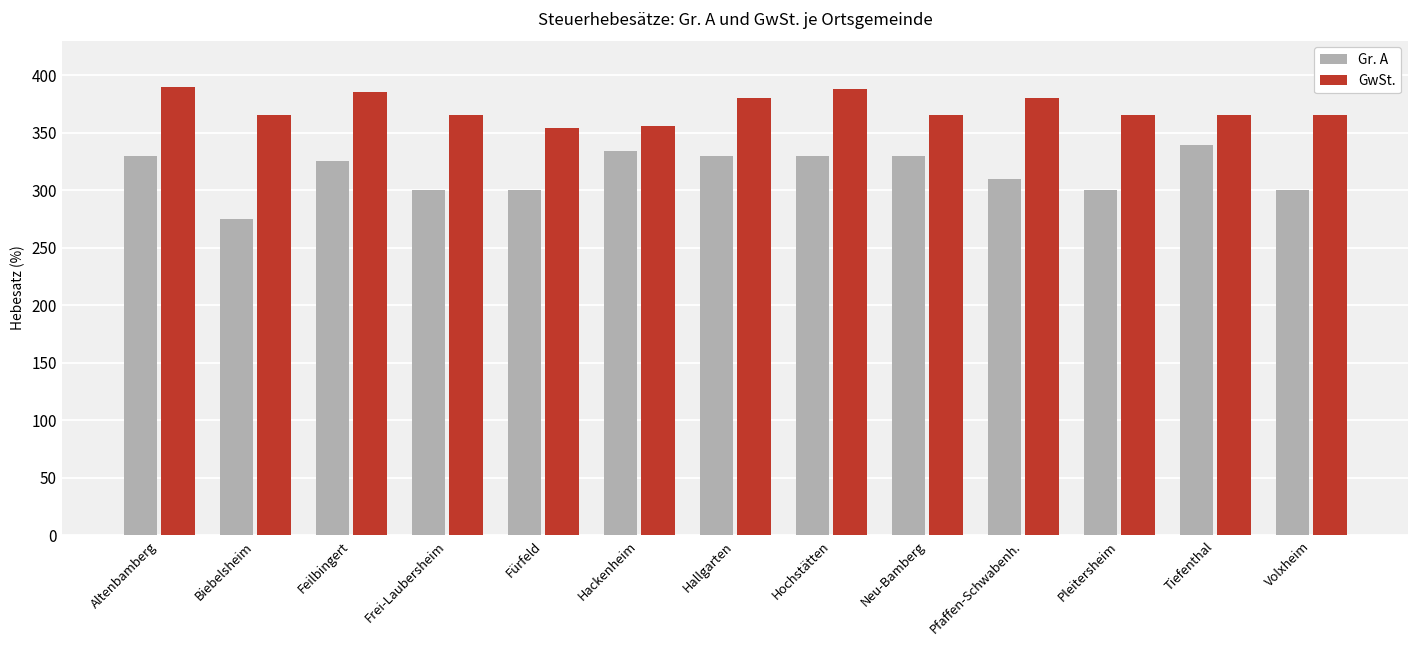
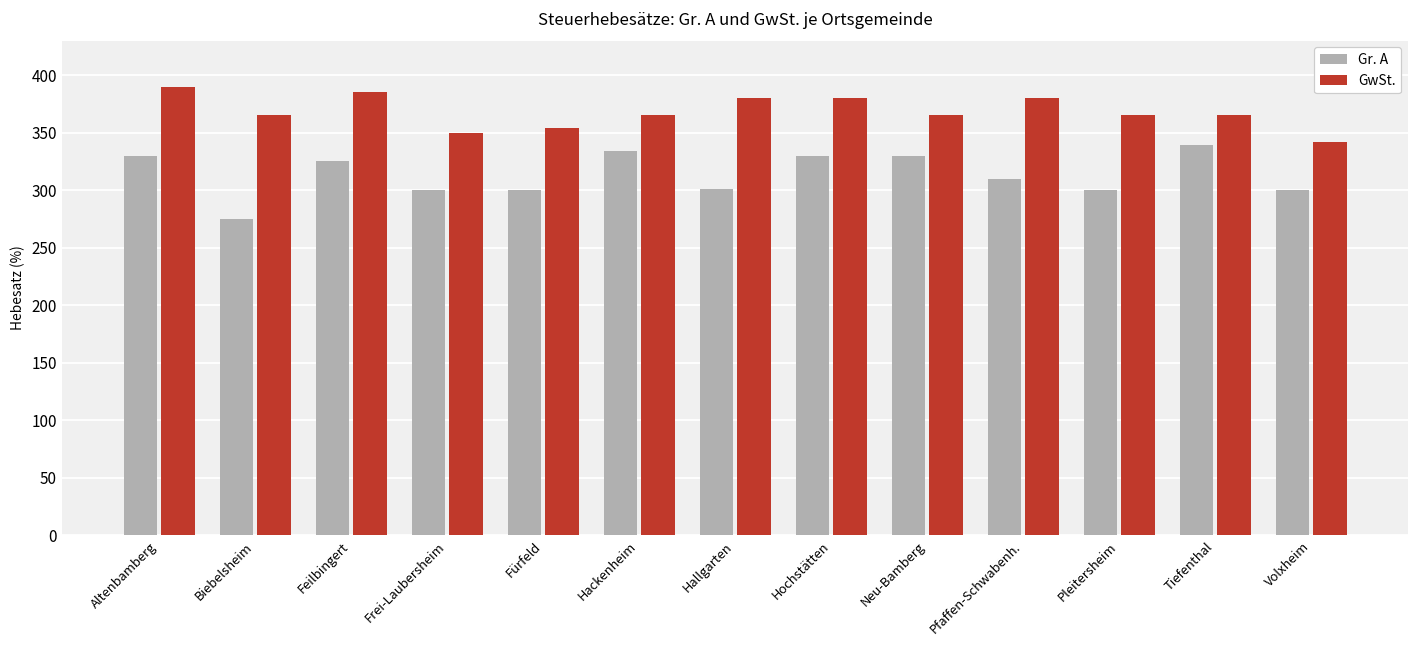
GwSt., Frei-Laubersheim: 365 -> 350
GwSt., Hackenheim: 356 -> 365
Gr. A, Hallgarten: 330 -> 301
GwSt., Hochstätten: 388 -> 380
GwSt., Volxheim: 365 -> 342
